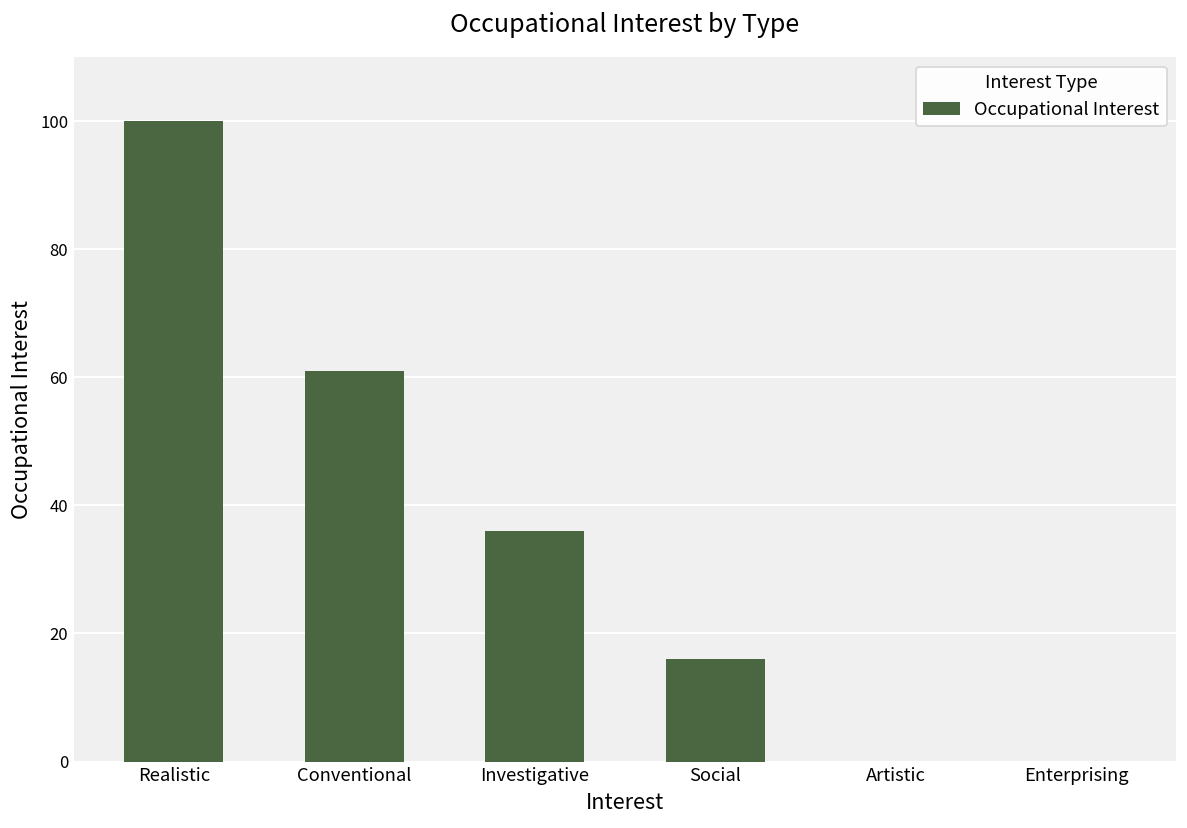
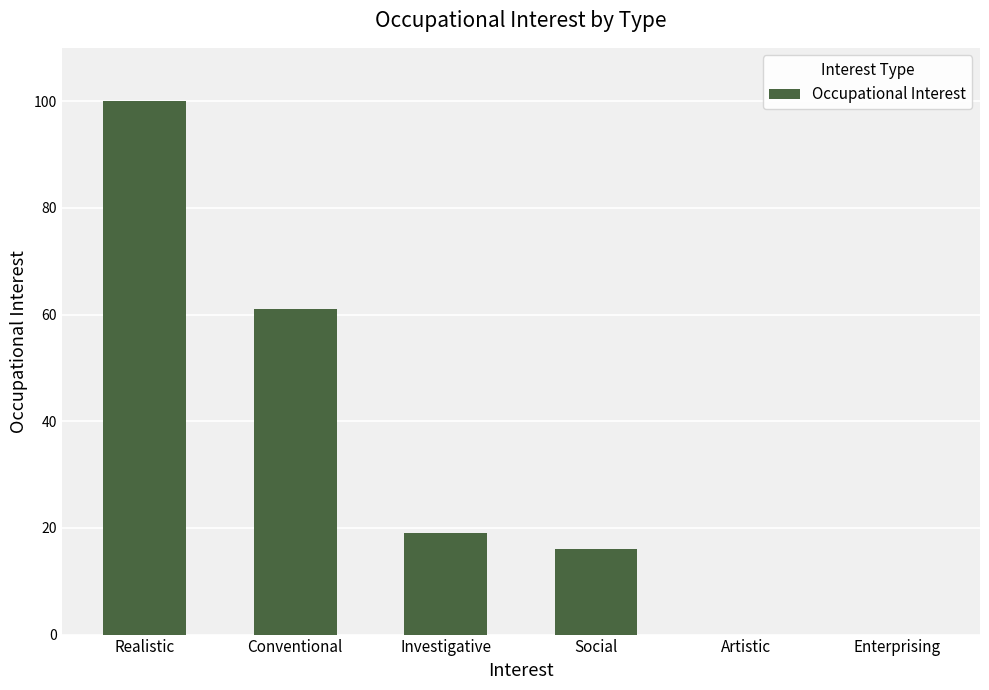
Investigative: 36 -> 19
